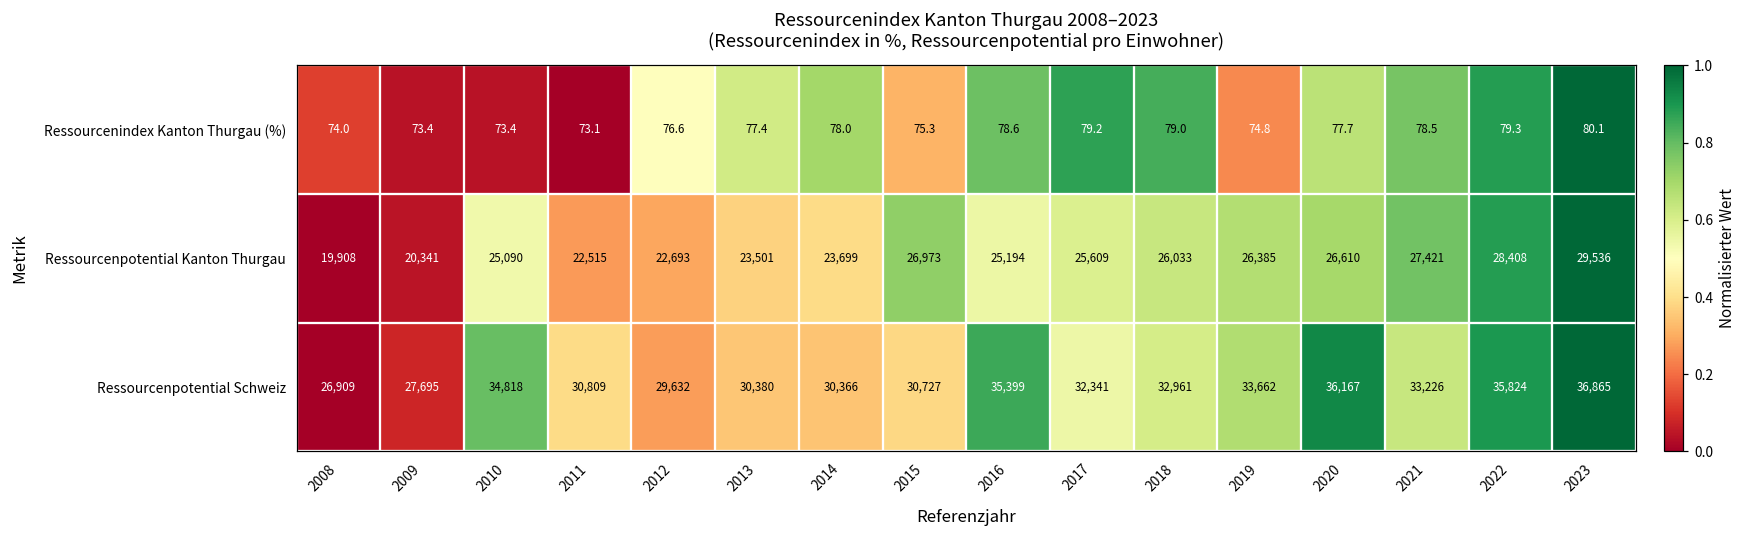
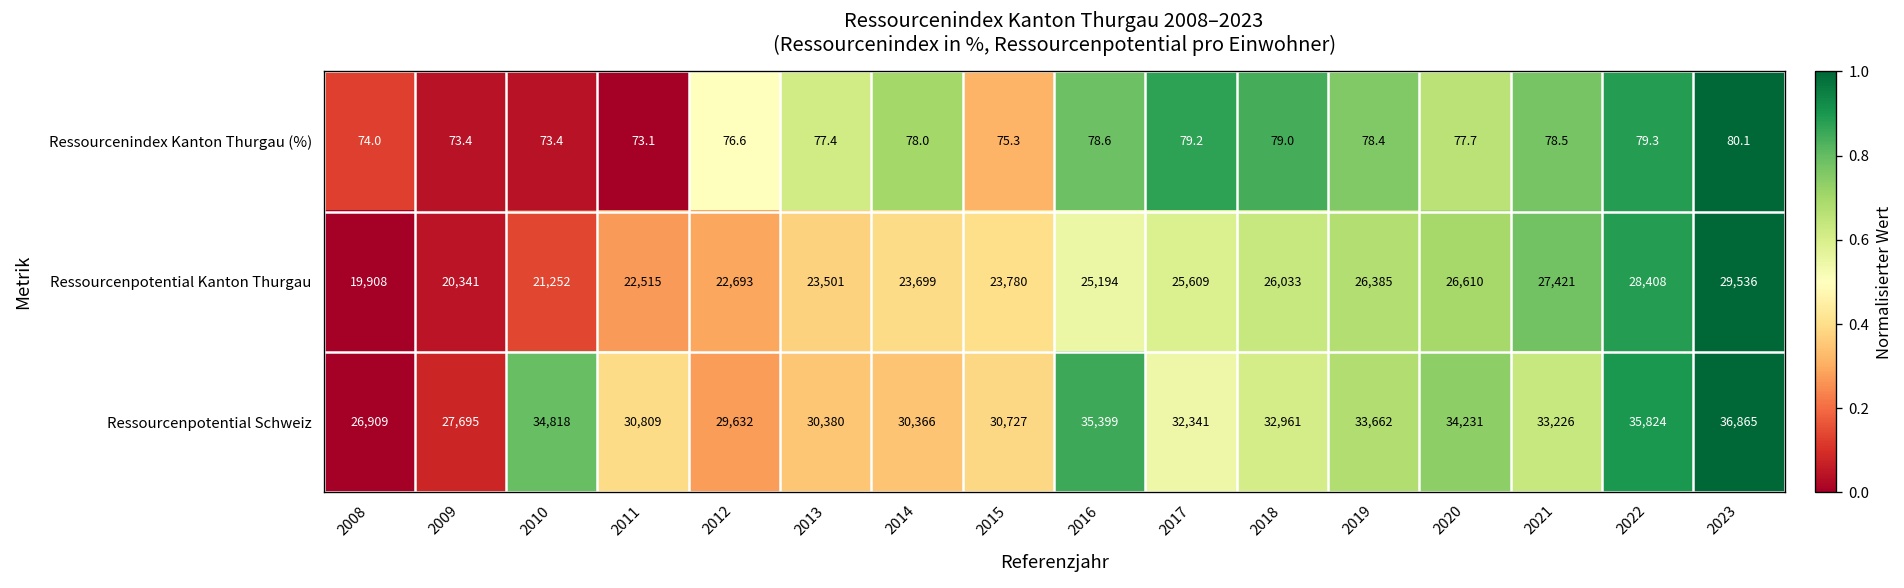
Ressourcenindex Kanton Thurgau (%), 2019: 74.8 -> 78.4
Ressourcenpotential Kanton Thurgau, 2010: 25,090 -> 21,252
Ressourcenpotential Kanton Thurgau, 2015: 26,973 -> 23,780
Ressourcenpotential Schweiz, 2020: 36,167 -> 34,231
